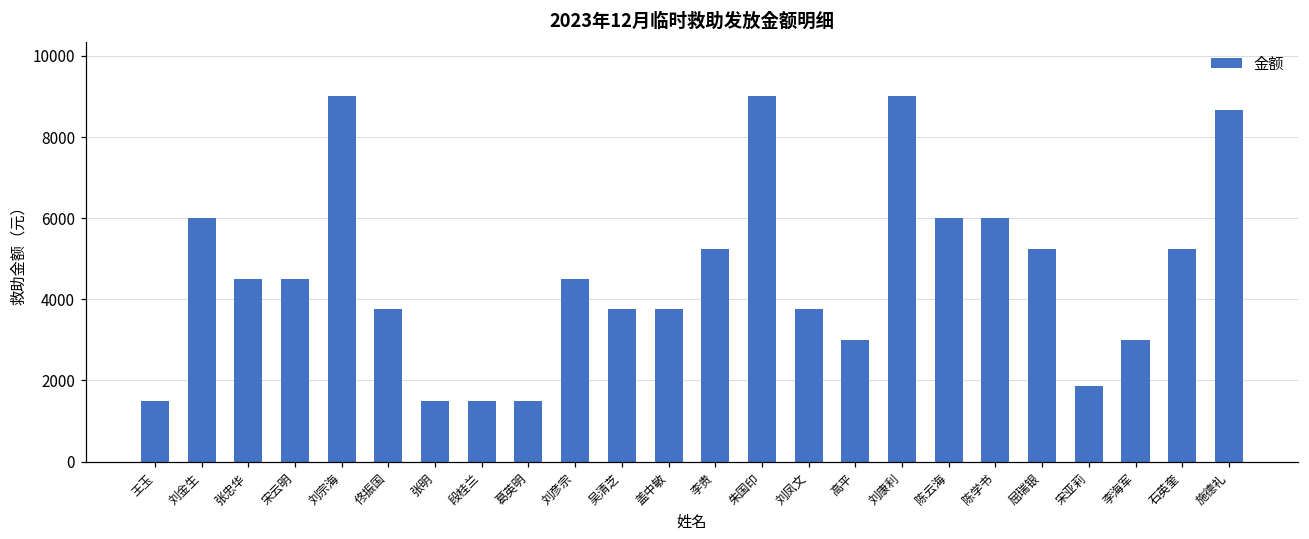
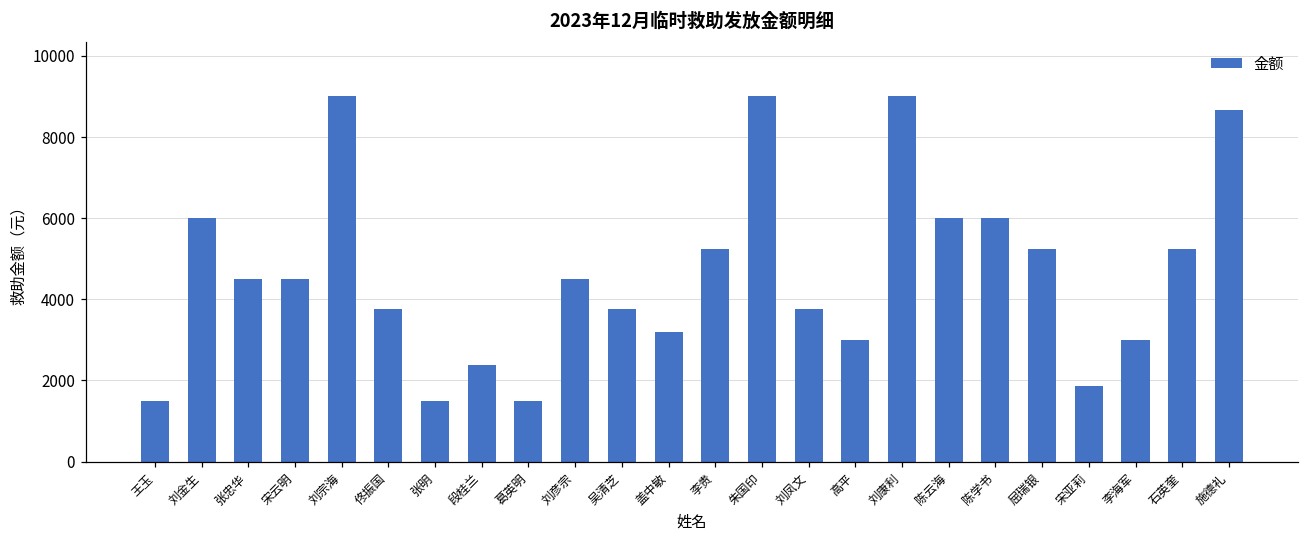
段桂兰: 1500 -> 2400
盖中敏: 3800 -> 3200
